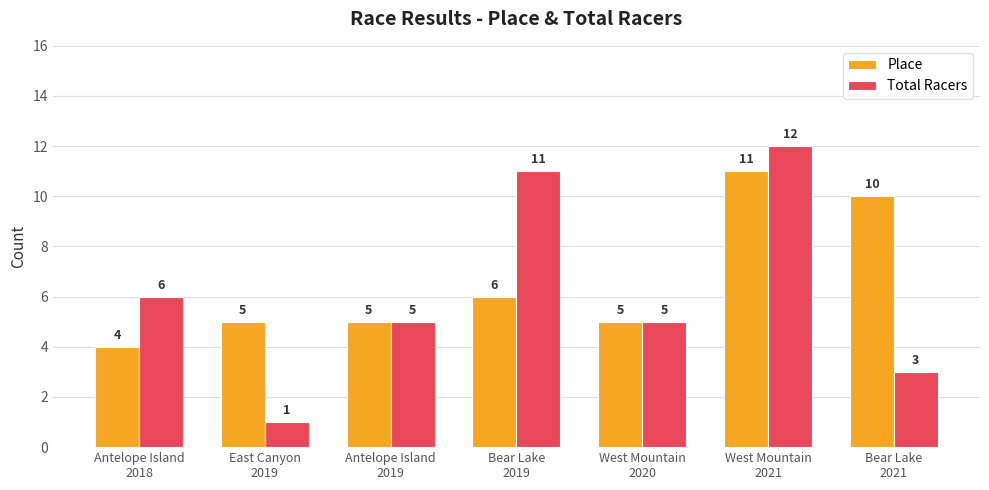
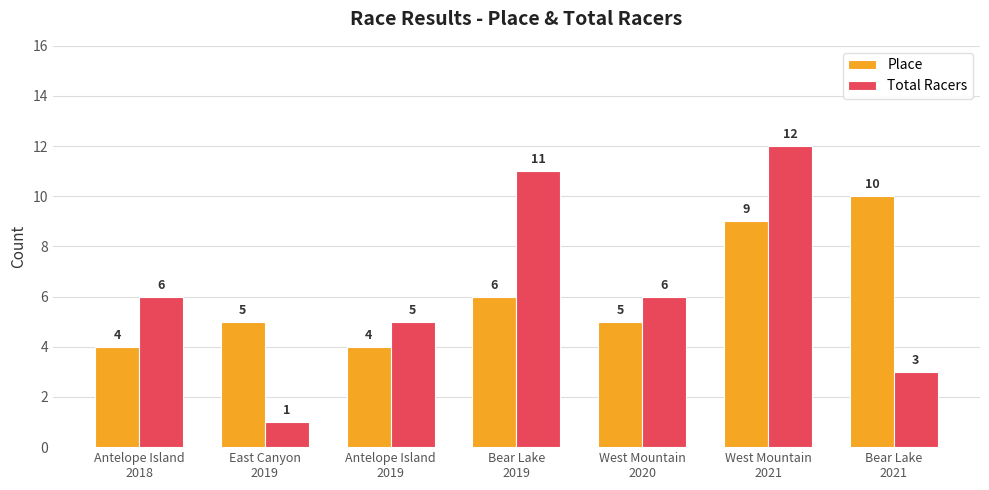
Place, Antelope Island 2019: 5 -> 4
Total Racers, West Mountain 2020: 5 -> 6
Place, West Mountain 2021: 11 -> 9
